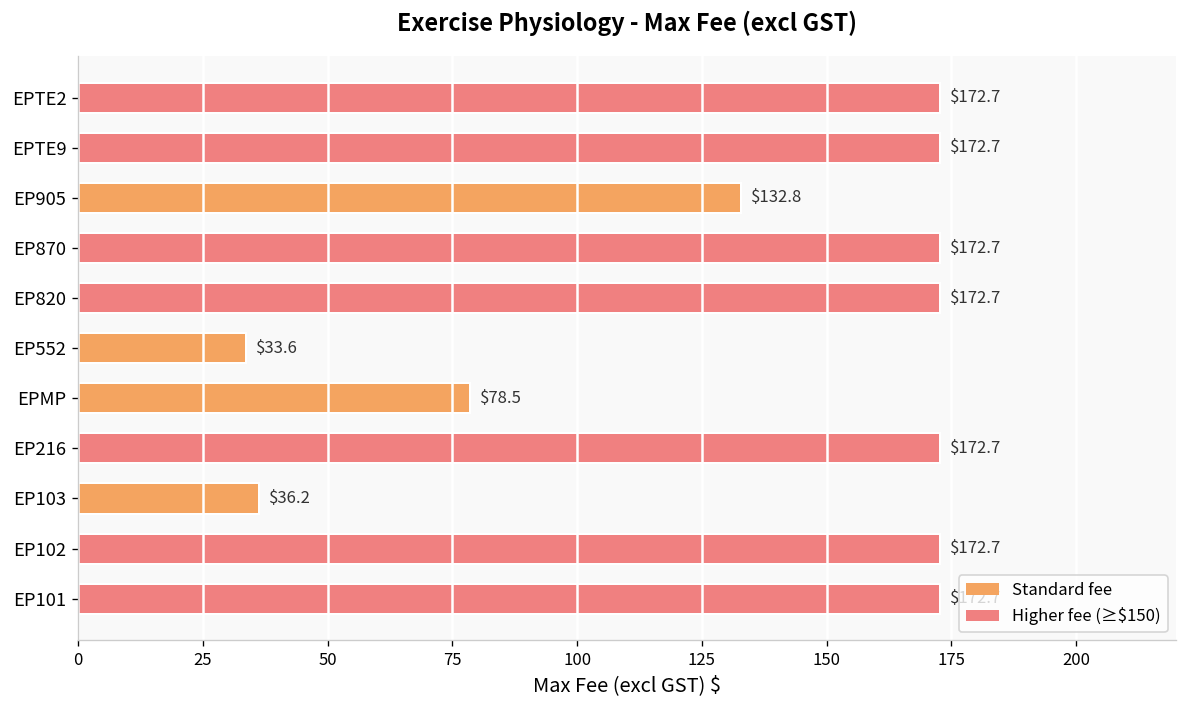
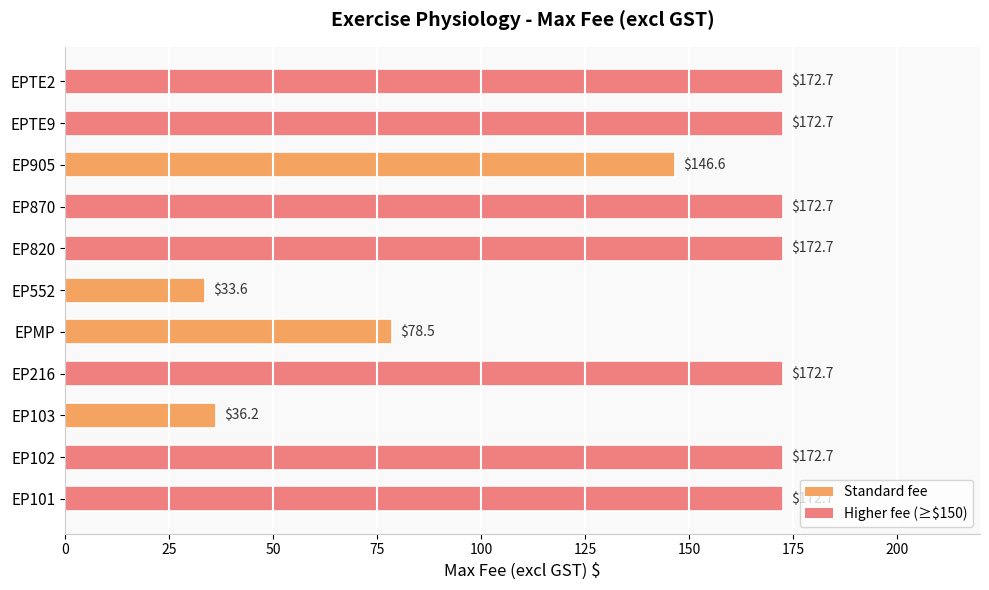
EP905: $132.8 -> $146.6
